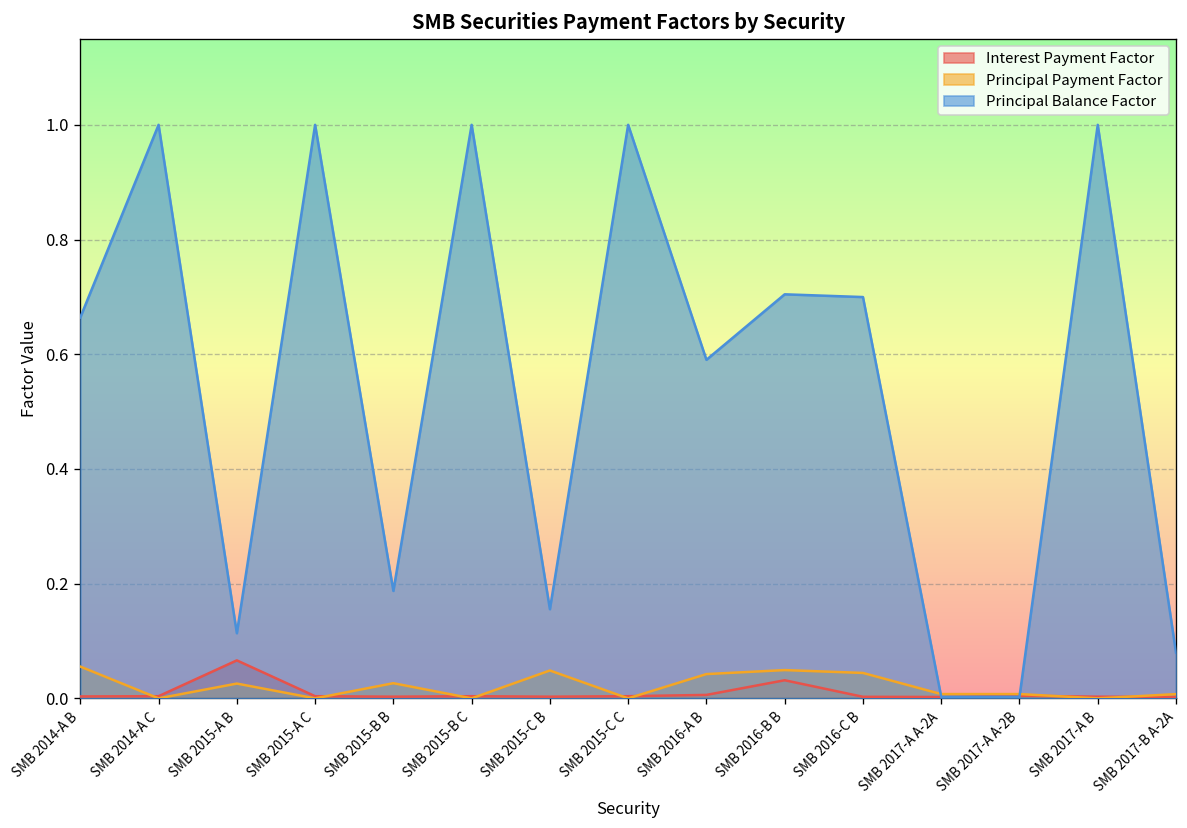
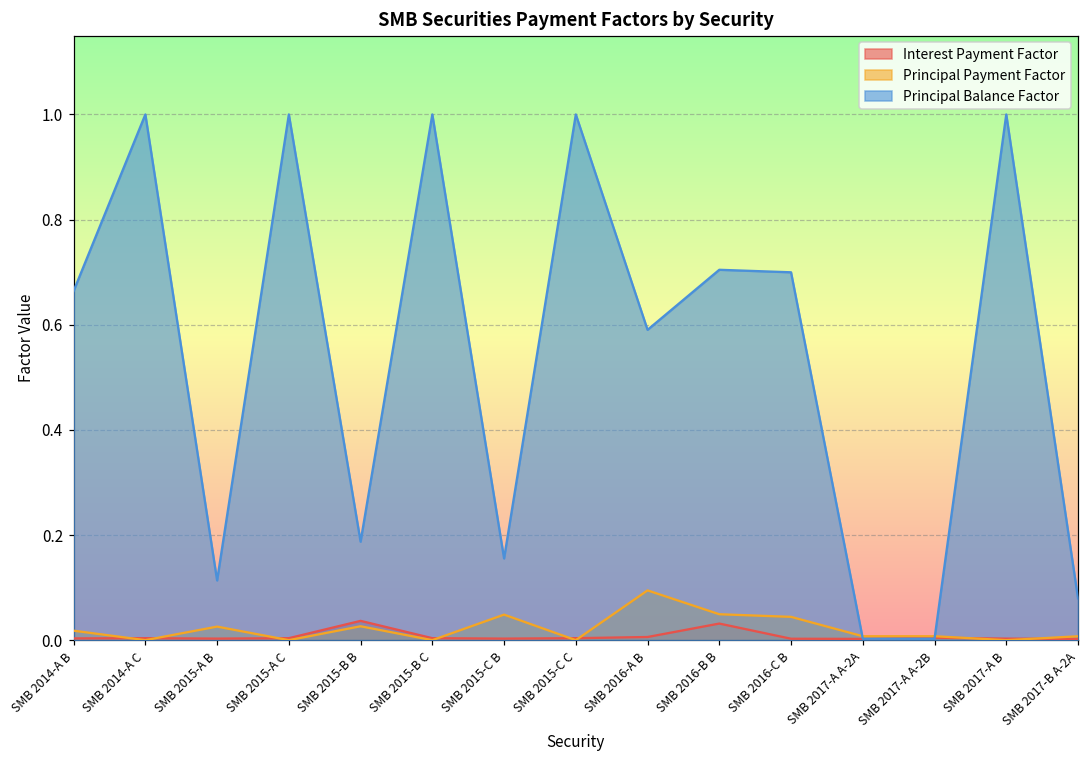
Principal Payment Factor, SMB 2014-A B: 0.06 -> 0.02
Interest Payment Factor, SMB 2015-A B: 0.07 -> 0.00
Interest Payment Factor, SMB 2015-B B: 0.00 -> 0.04
Principal Payment Factor, SMB 2016-A B: 0.04 -> 0.09
